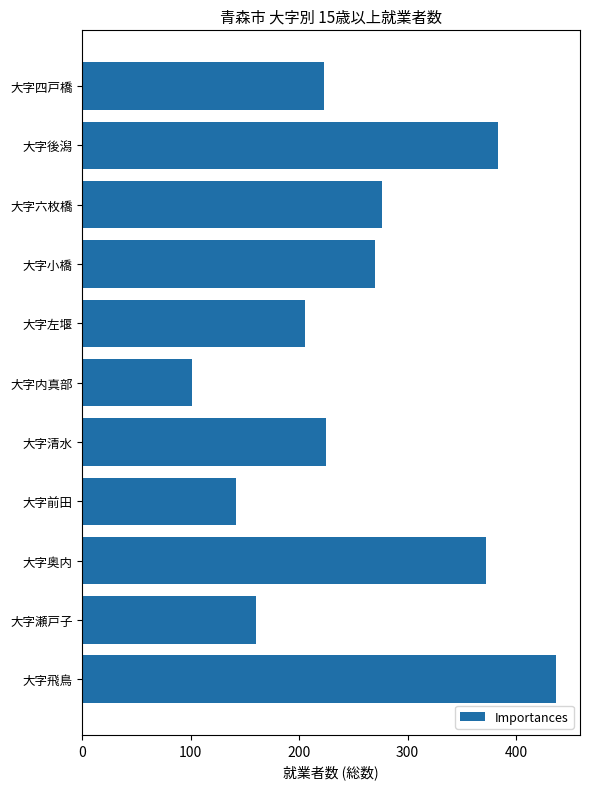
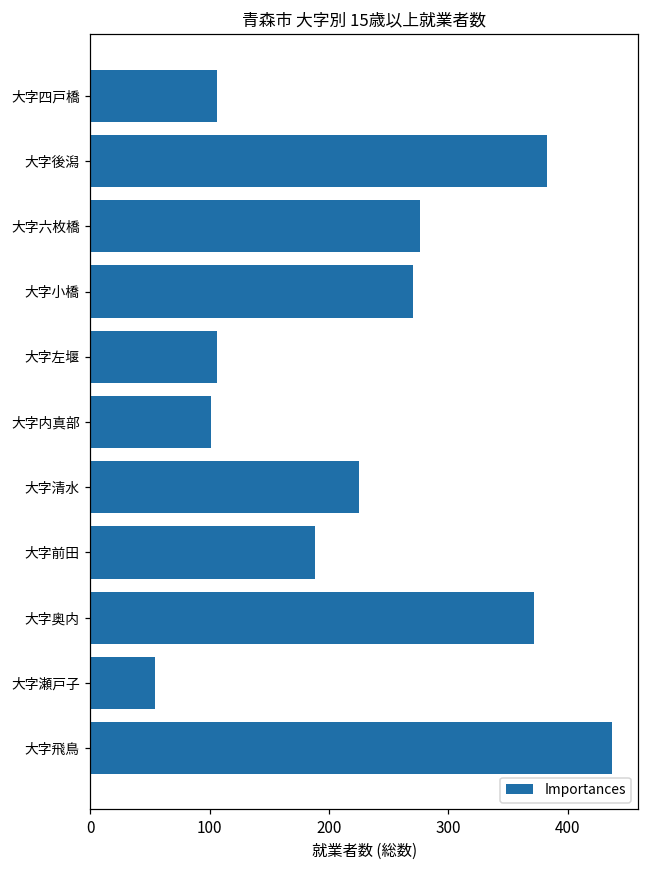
大字四戸橋: 223 -> 106
大字左堰: 205 -> 106
大字前田: 142 -> 188
大字瀬戸子: 160 -> 54
